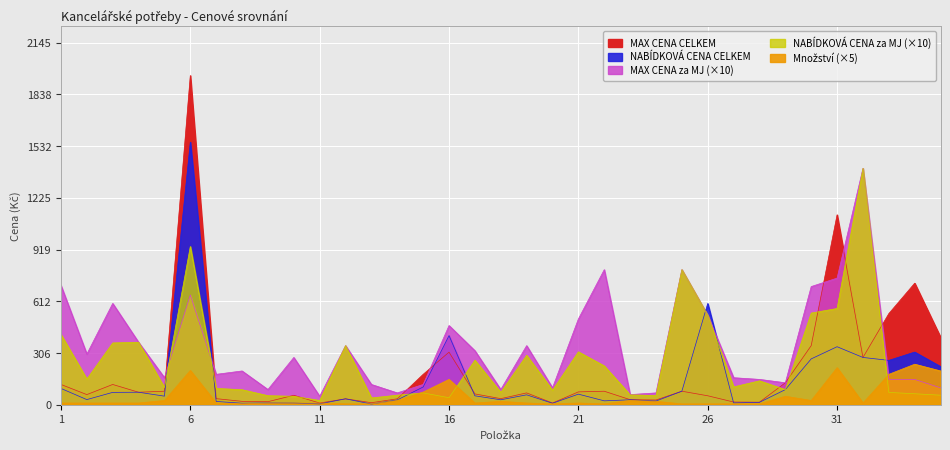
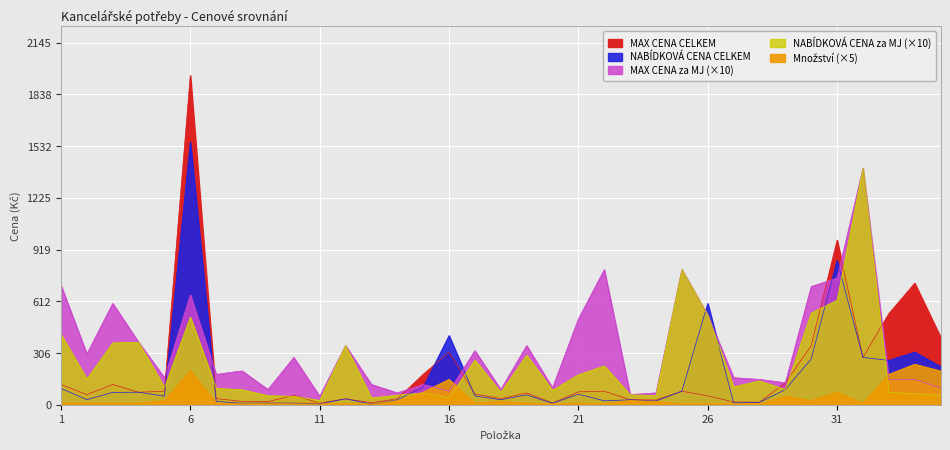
NABÍDKOVÁ CENA za MJ (×10), 6: 940 -> 520
MAX CENA za MJ (×10), 16: 470 -> 80
NABÍDKOVÁ CENA za MJ (×10), 21: 310 -> 180
MAX CENA CELKEM, 31: 1130 -> 970
NABÍDKOVÁ CENA CELKEM, 31: 340 -> 860
NABÍDKOVÁ CENA za MJ (×10), 31: 570 -> 620
Množství (×5), 31: 220 -> 80
